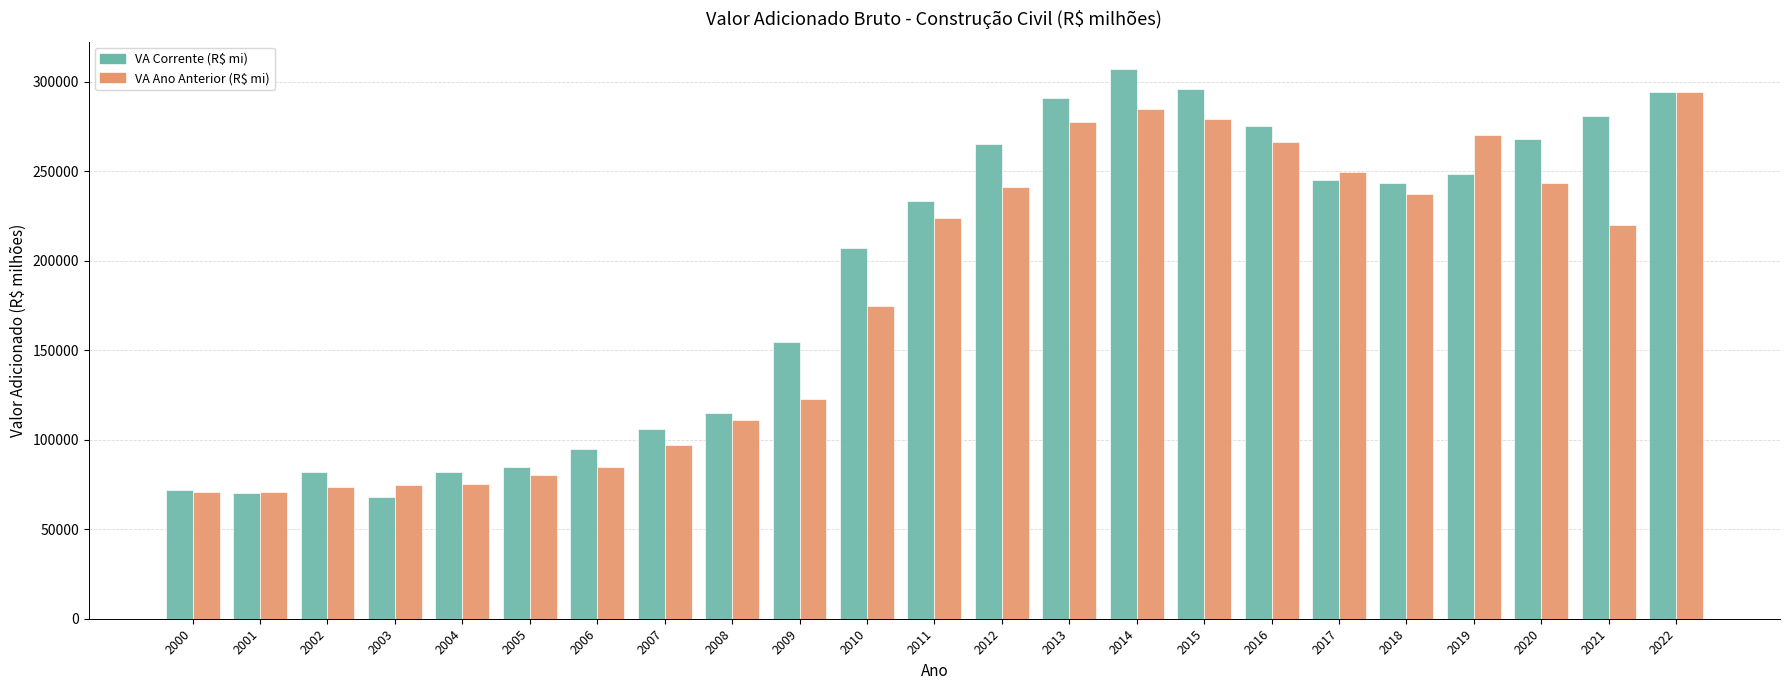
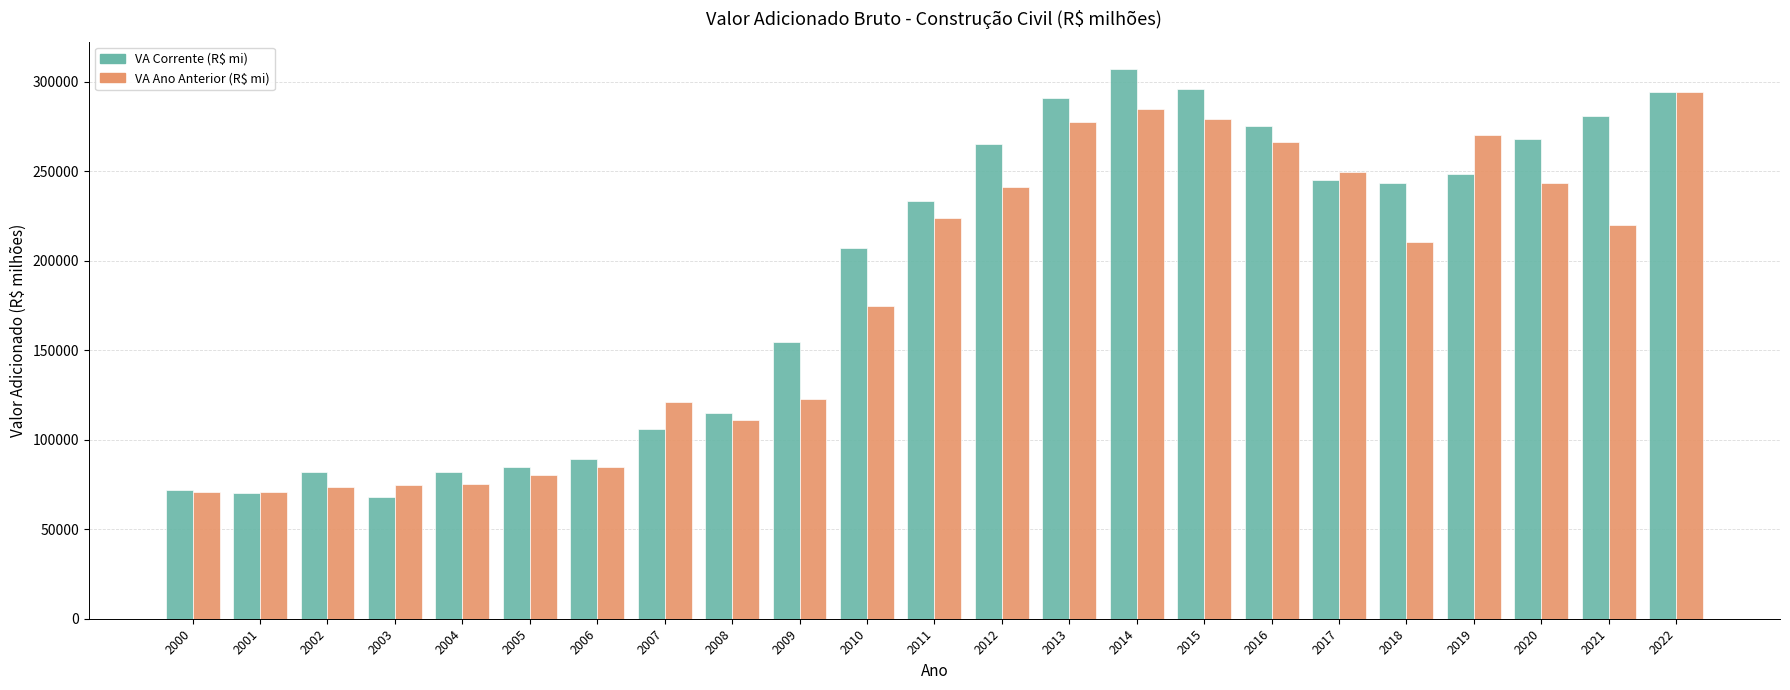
VA Corrente (R$ mi), 2006: 95000 -> 89000
VA Ano Anterior (R$ mi), 2007: 97000 -> 121000
VA Ano Anterior (R$ mi), 2018: 237000 -> 210000
